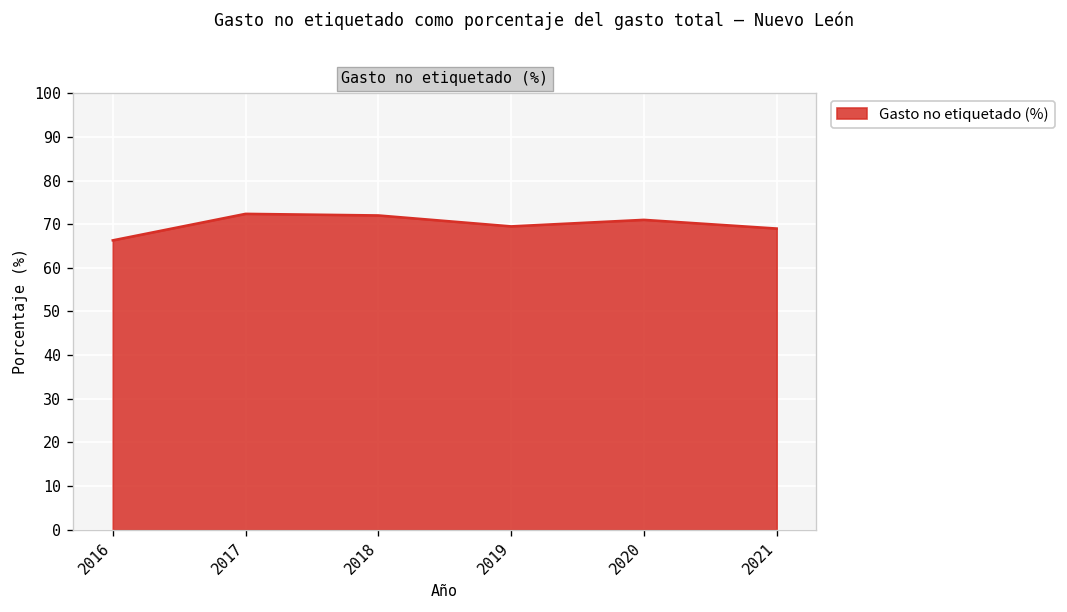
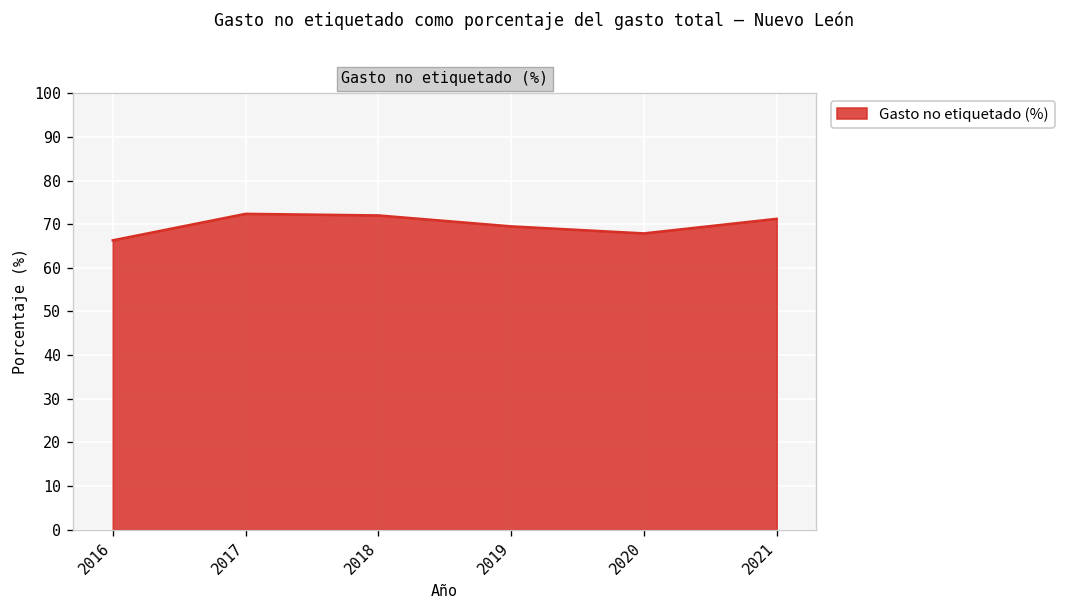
2020: 71 -> 68
2021: 69 -> 71
